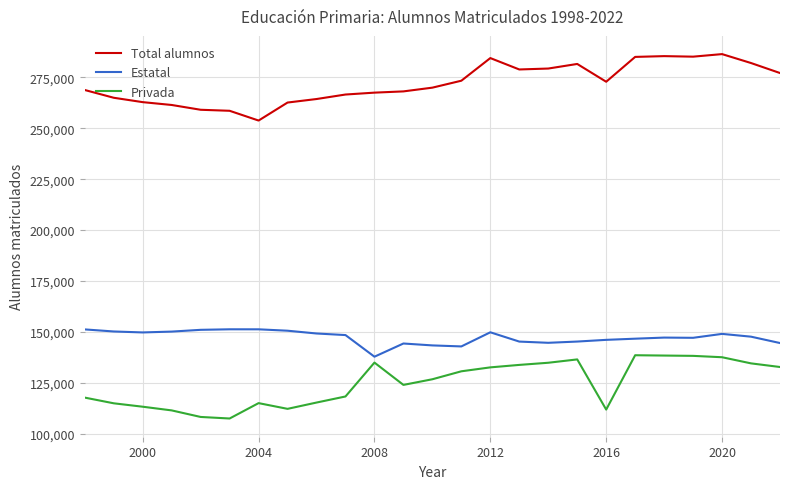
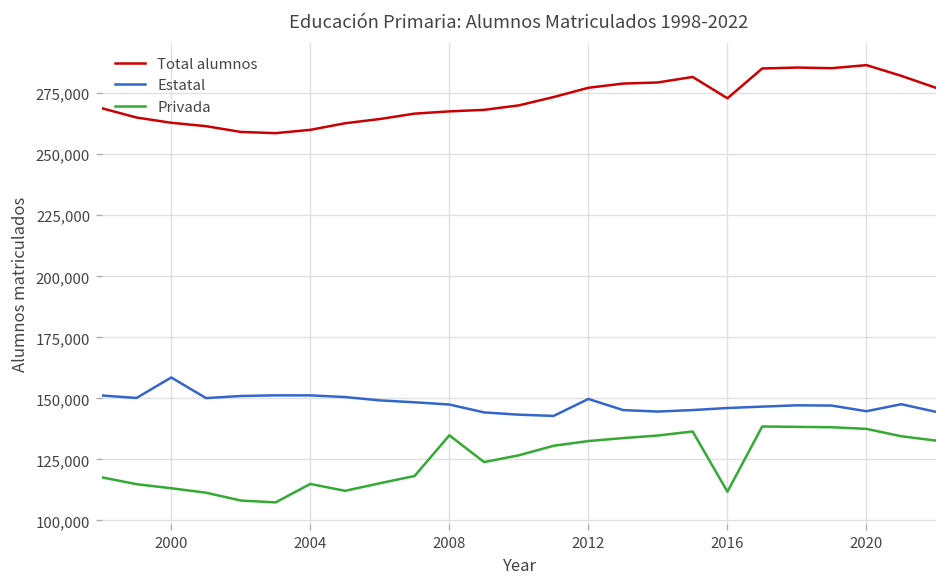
Estatal, 2000: 150,000 -> 159,000
Total alumnos, 2004: 254,000 -> 260,000
Estatal, 2008: 138,000 -> 147,000
Total alumnos, 2012: 285,000 -> 277,000
Estatal, 2020: 149,000 -> 145,000
